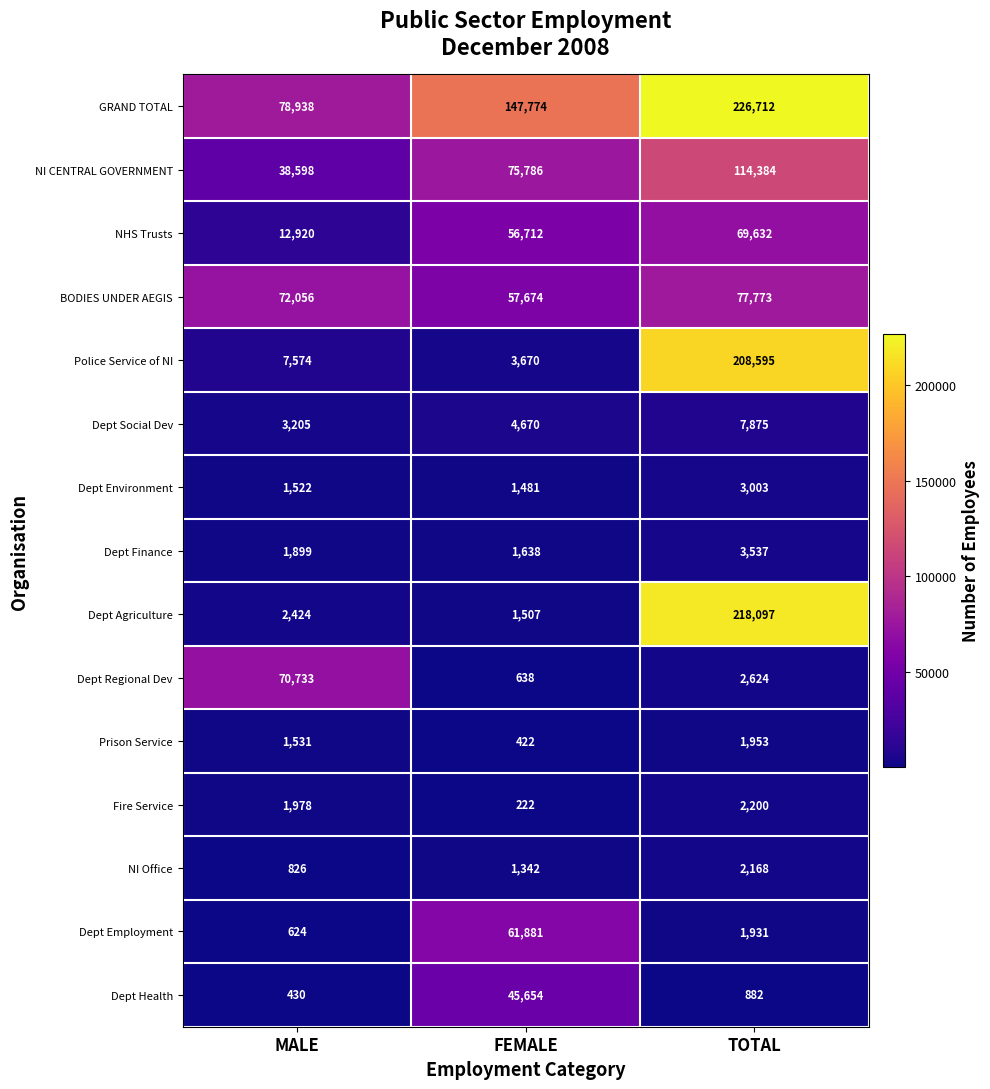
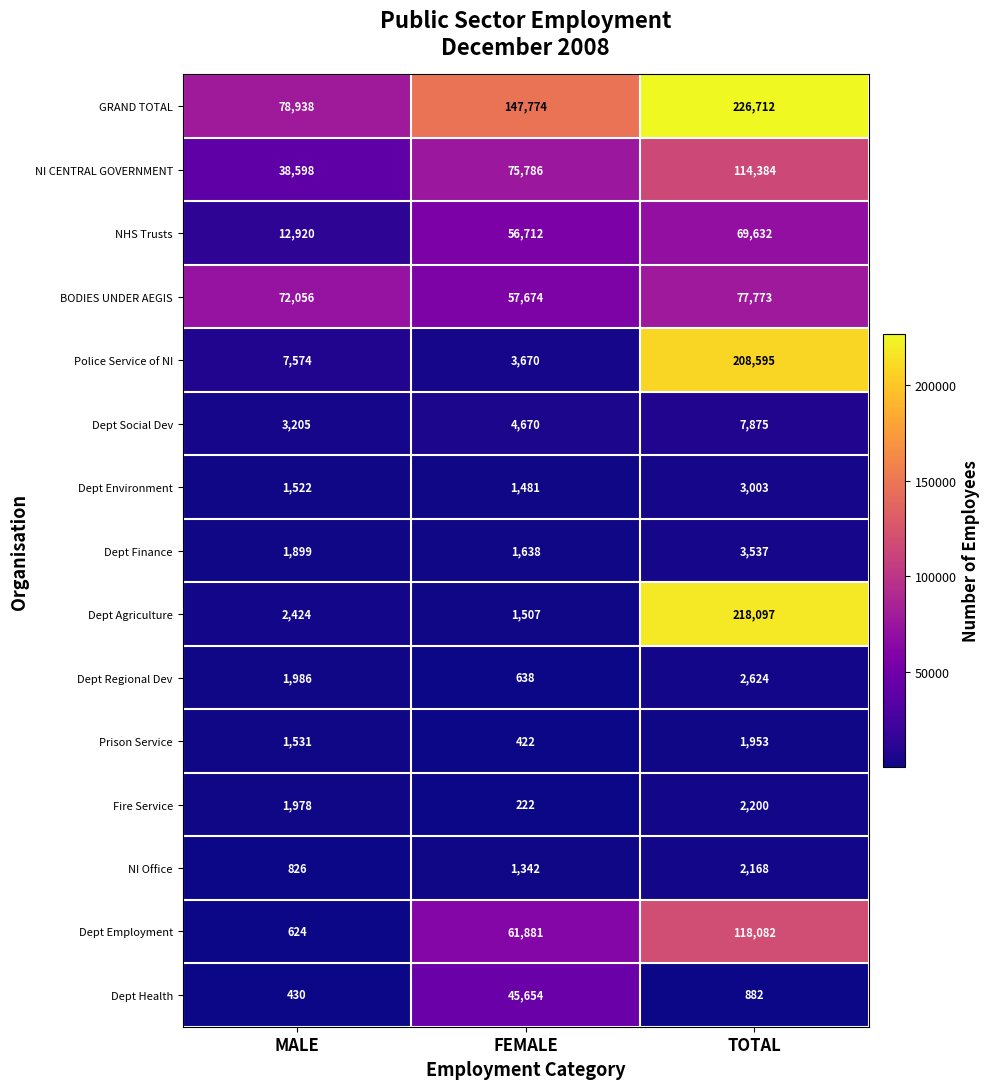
Dept Regional Dev, MALE: 70,733 -> 1,986
Dept Employment, TOTAL: 1,931 -> 118,082
